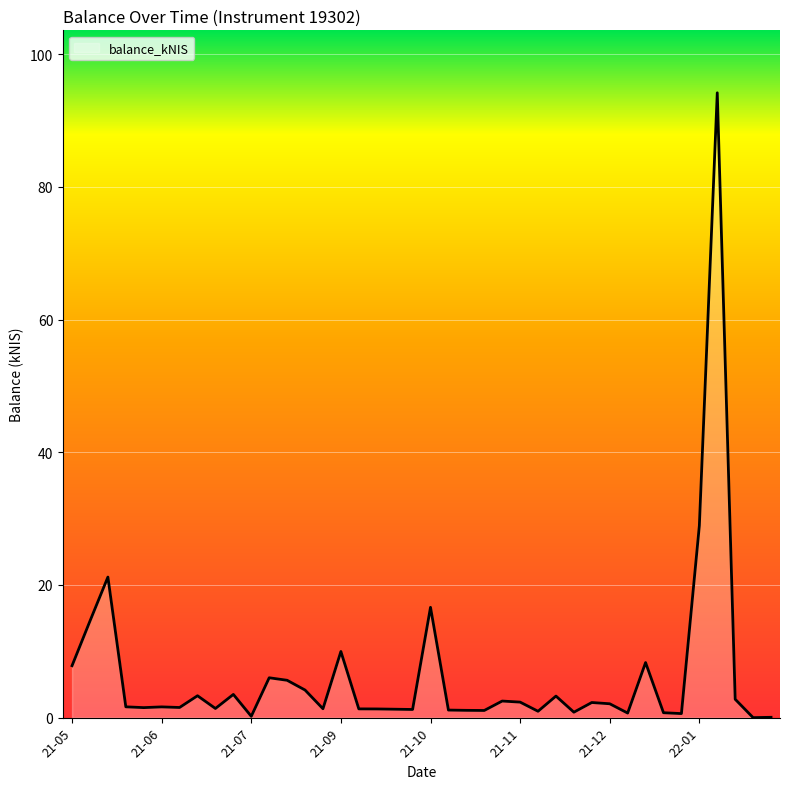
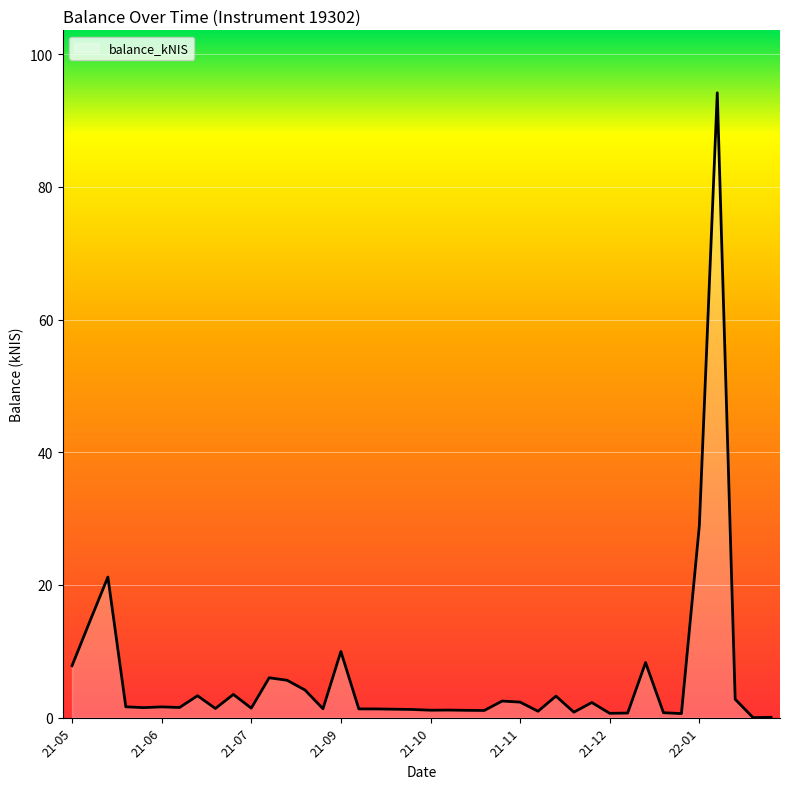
21-07: 0 -> 1
21-10: 17 -> 1
21-12: 2 -> 1
